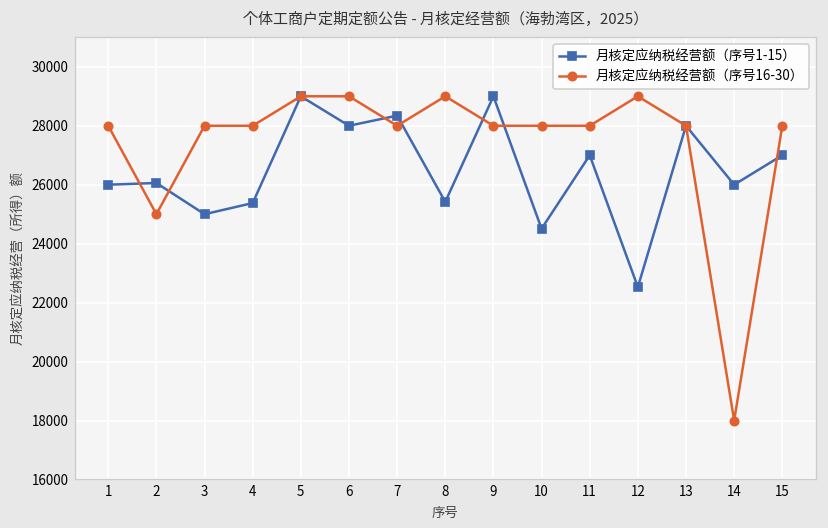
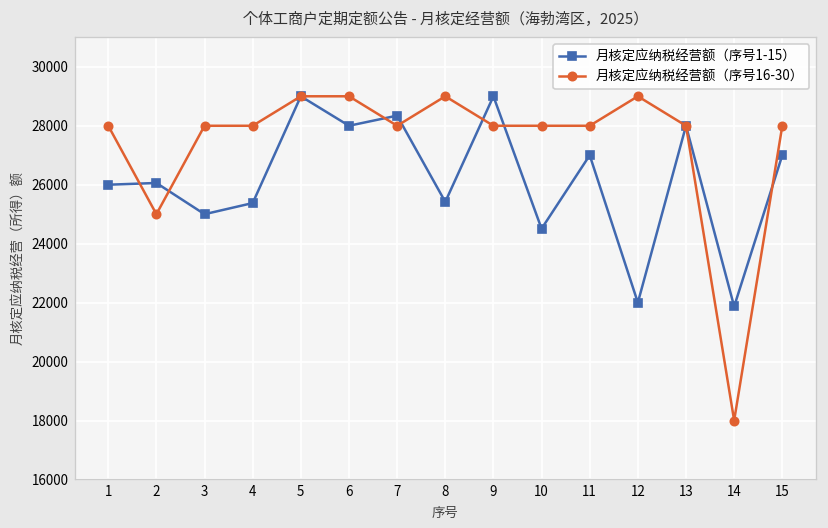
月核定应纳税经营额（序号1-15）, 12: 22500 -> 22000
月核定应纳税经营额（序号1-15）, 14: 26000 -> 21900
